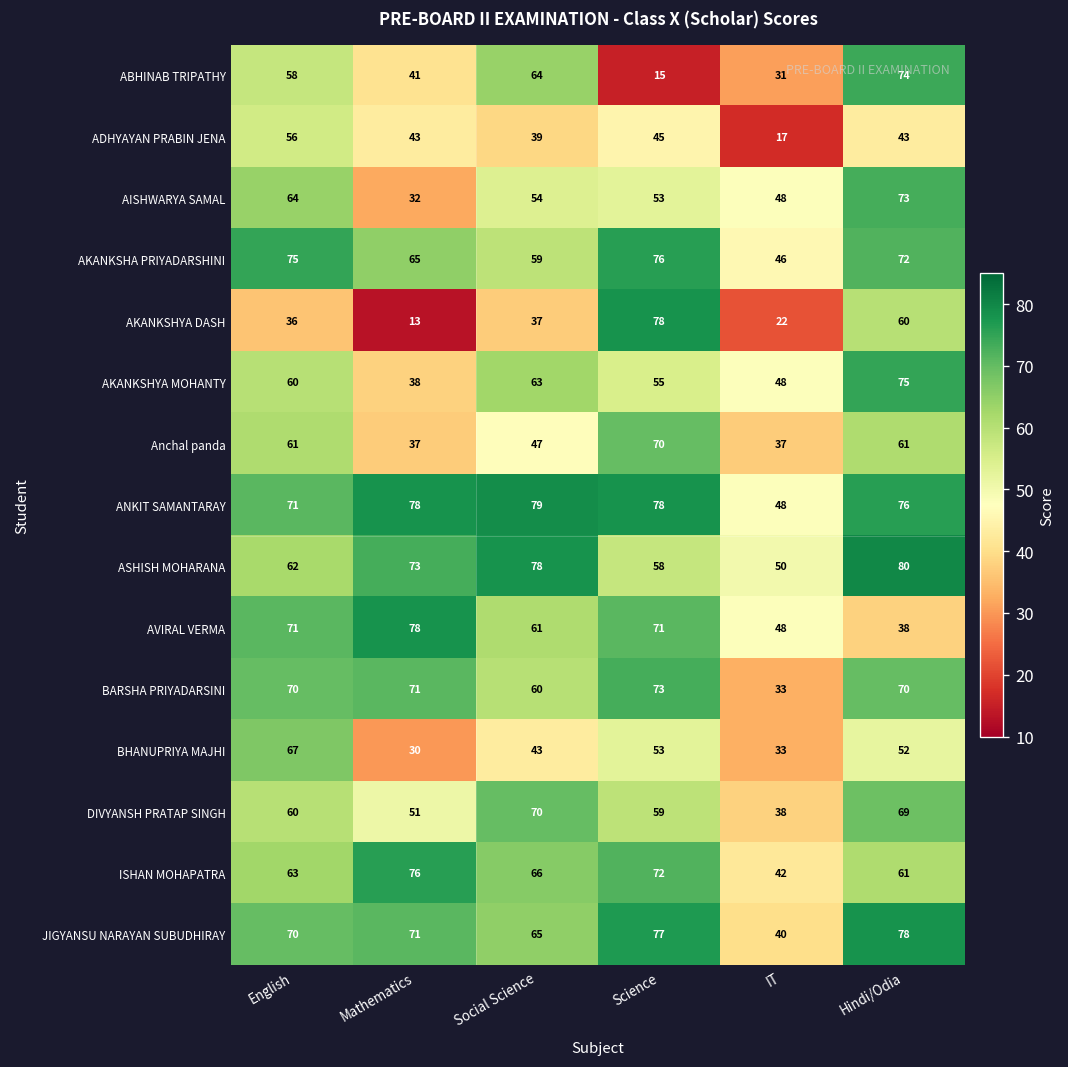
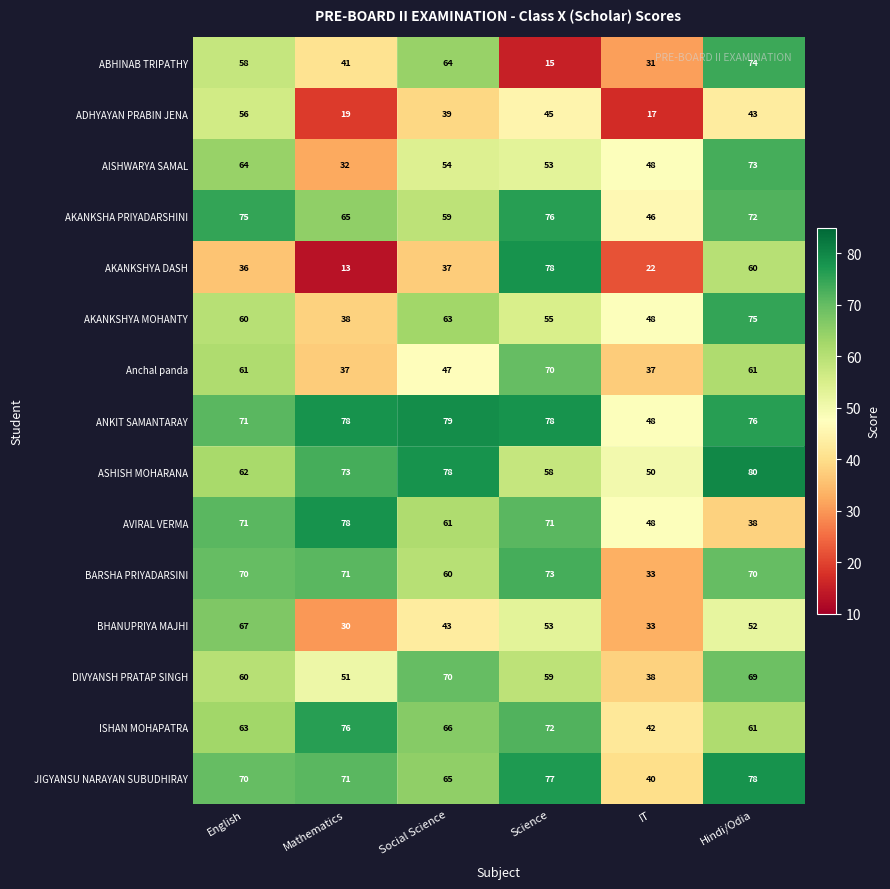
ADHYAYAN PRABIN JENA, Mathematics: 43 -> 19
